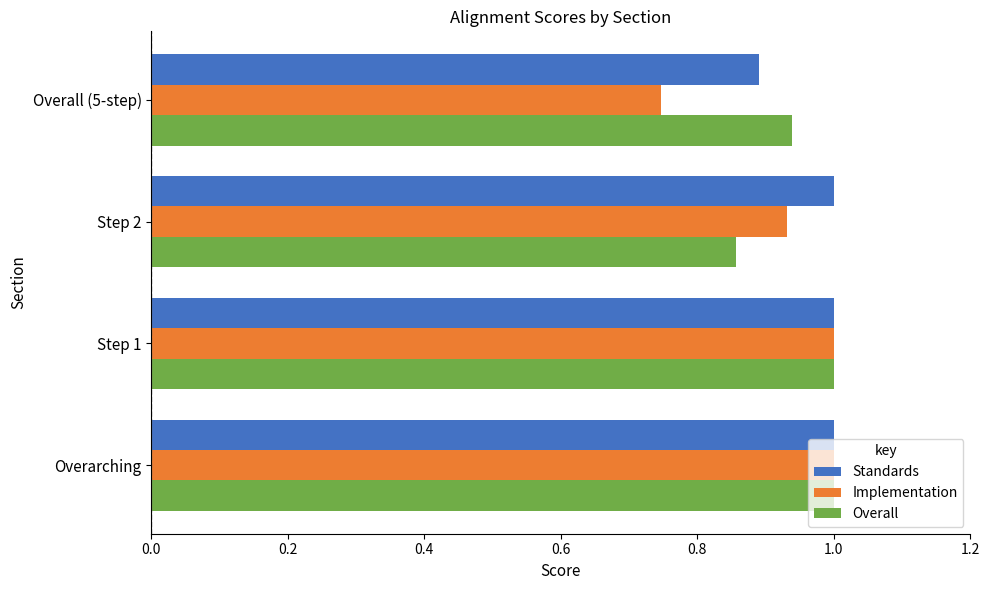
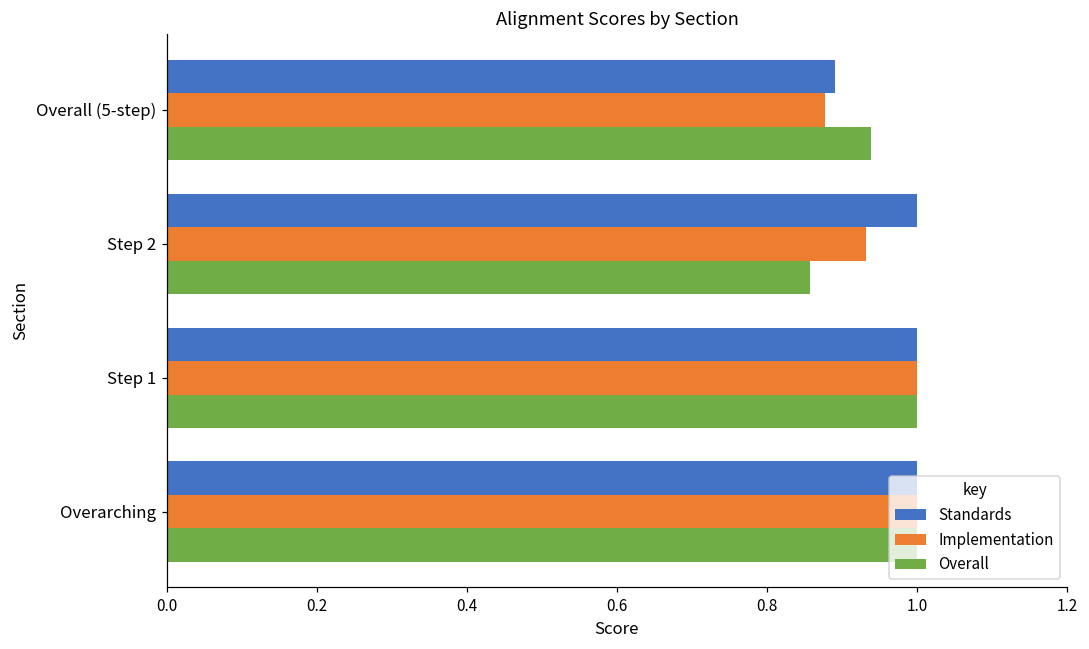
Implementation, Overall (5-step): 0.75 -> 0.88
